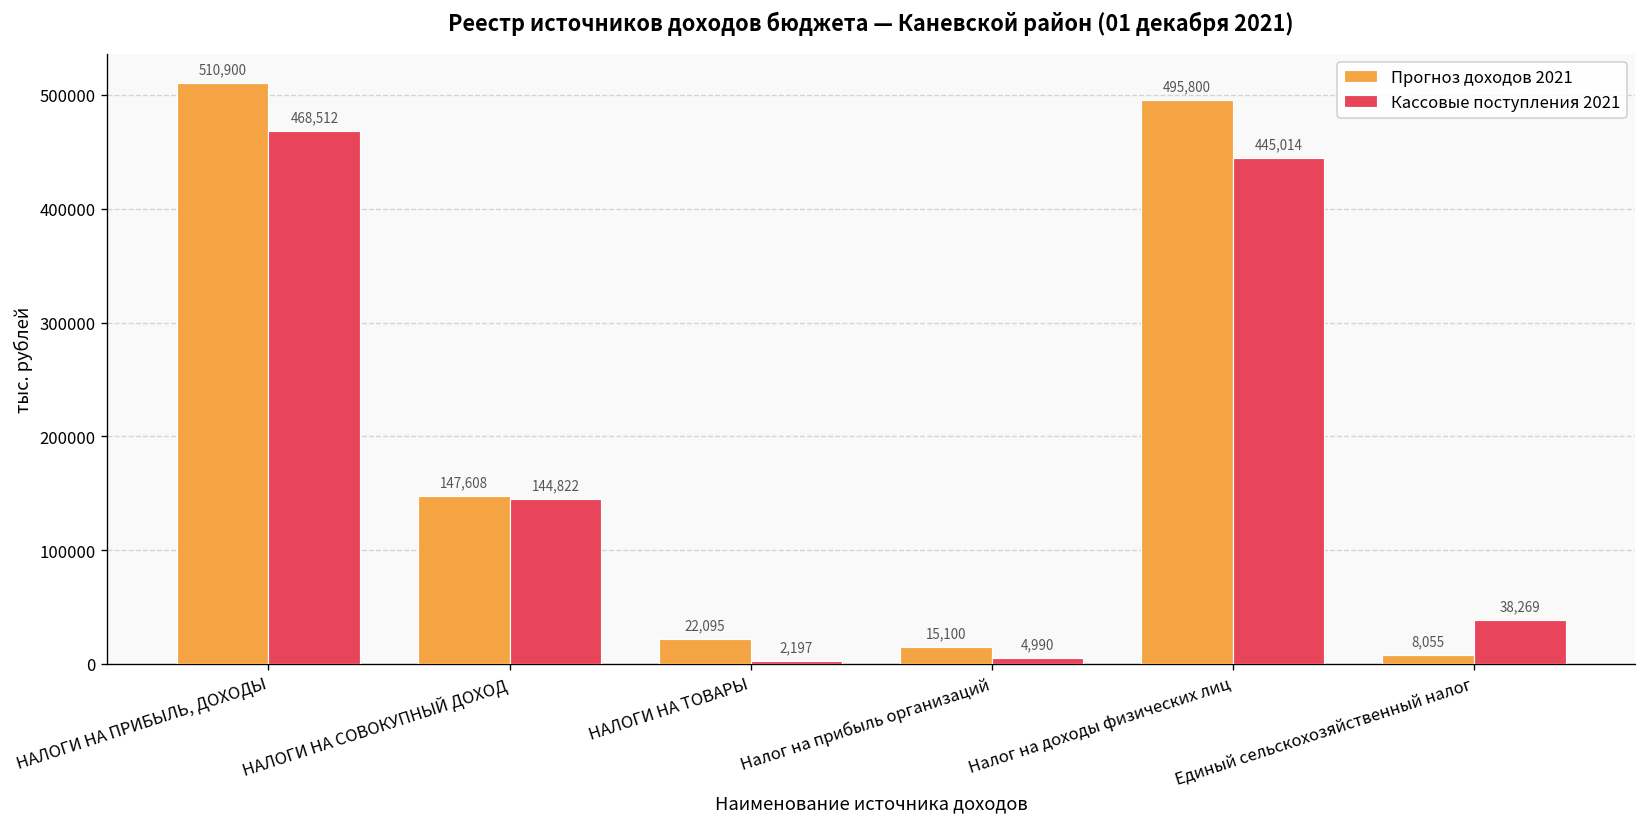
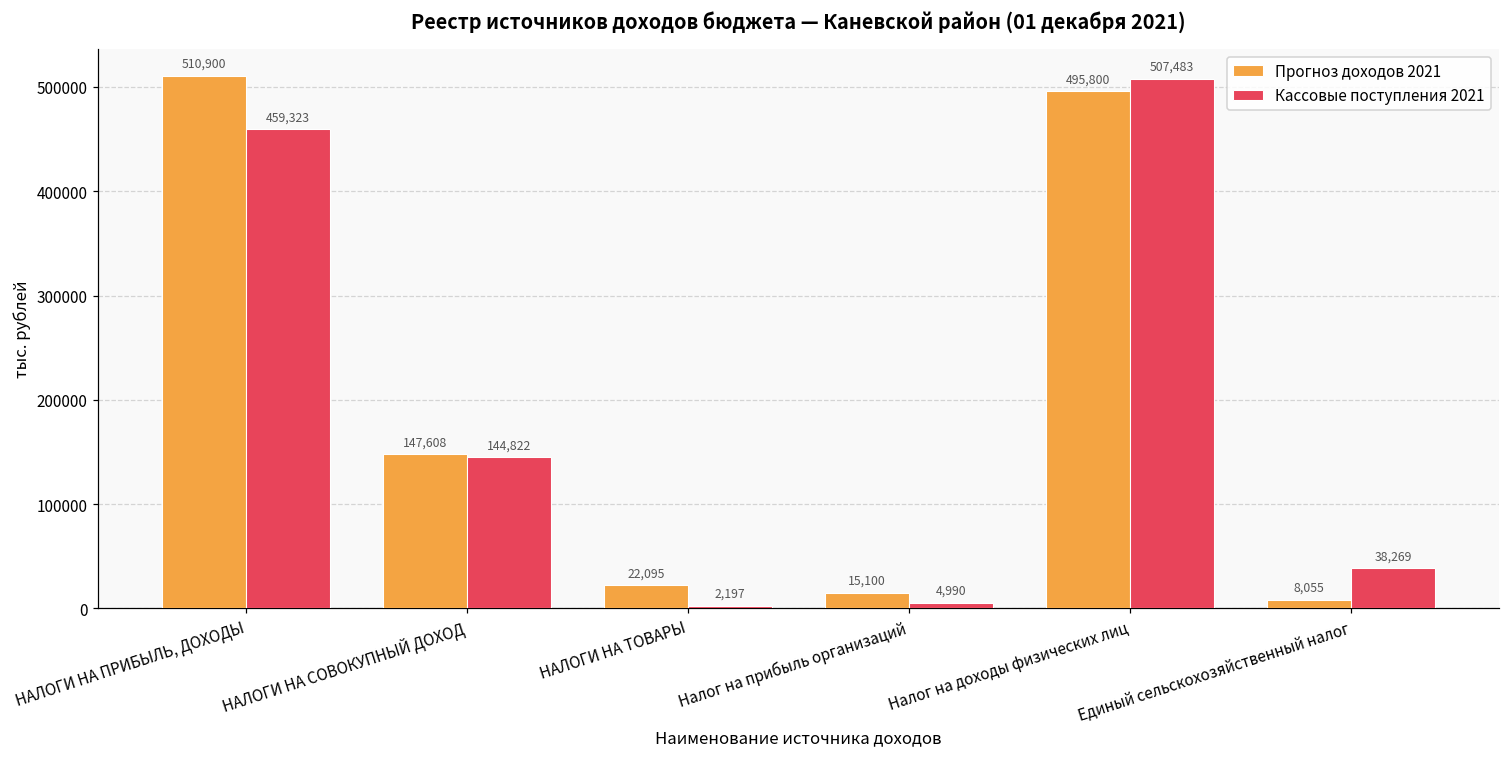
Кассовые поступления 2021, НАЛОГИ НА ПРИБЫЛЬ, ДОХОДЫ: 468,512 -> 459,323
Кассовые поступления 2021, Налог на доходы физических лиц: 445,014 -> 507,483
